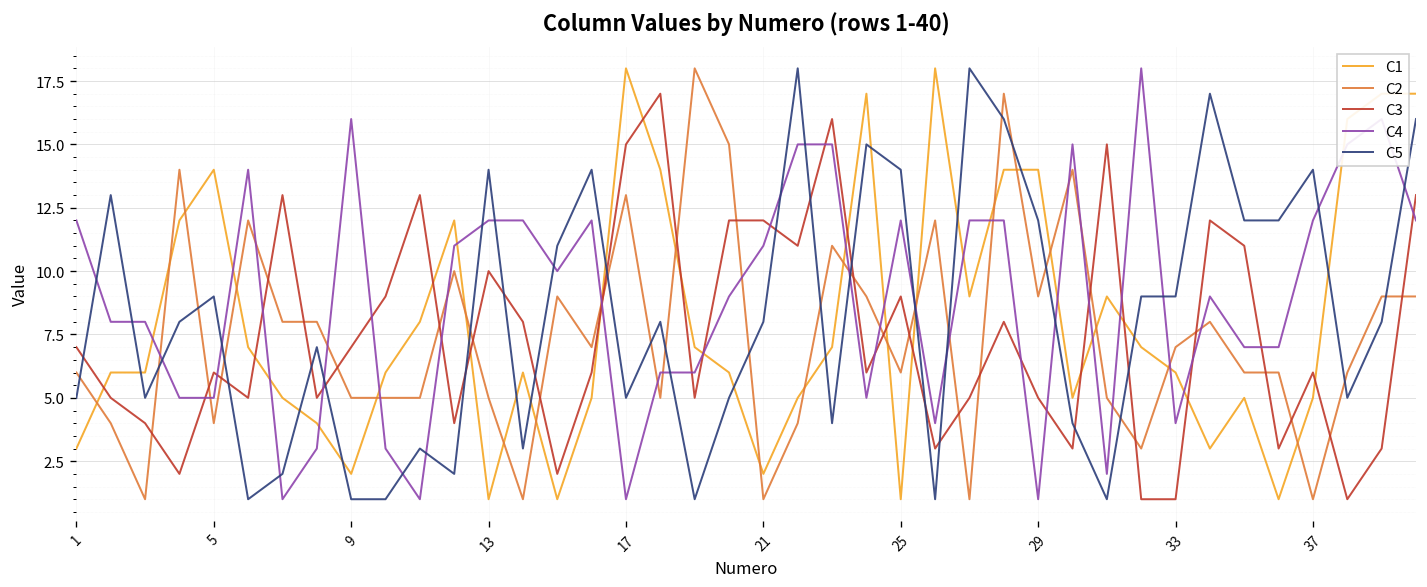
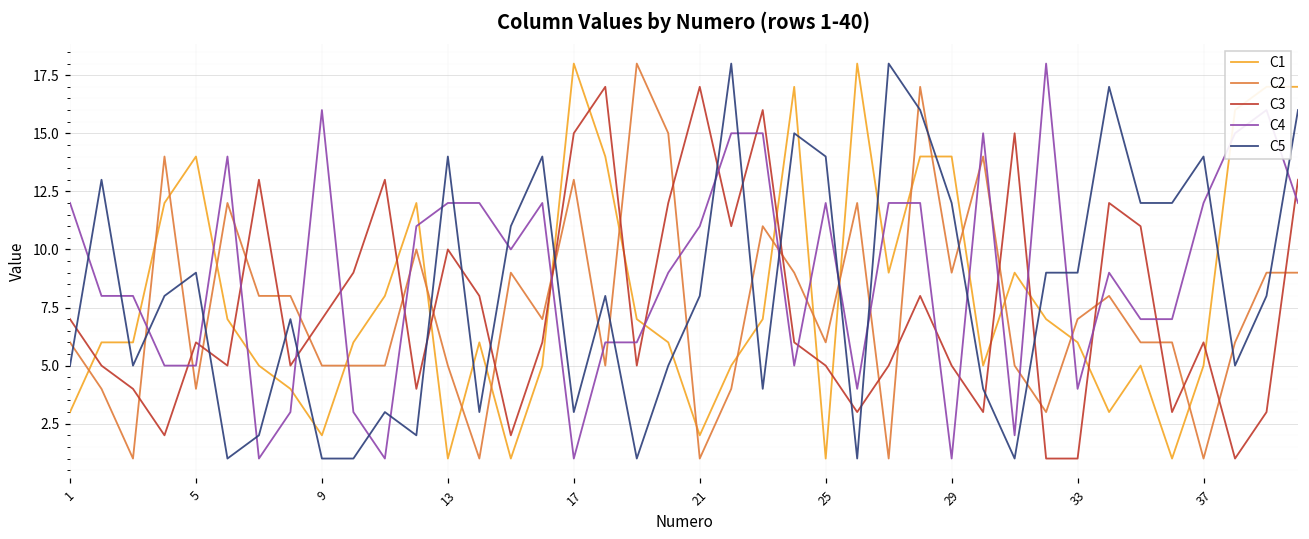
C5, 17: 5 -> 3
C3, 21: 12 -> 17
C3, 25: 9 -> 5
